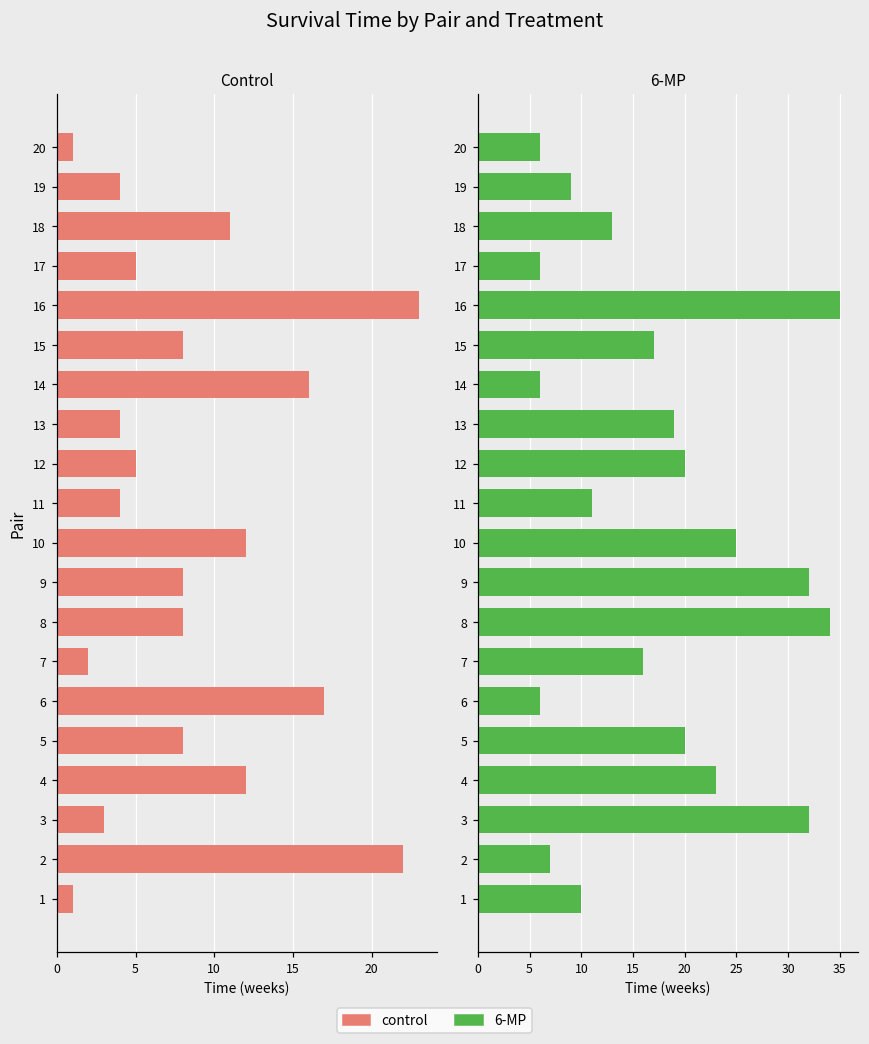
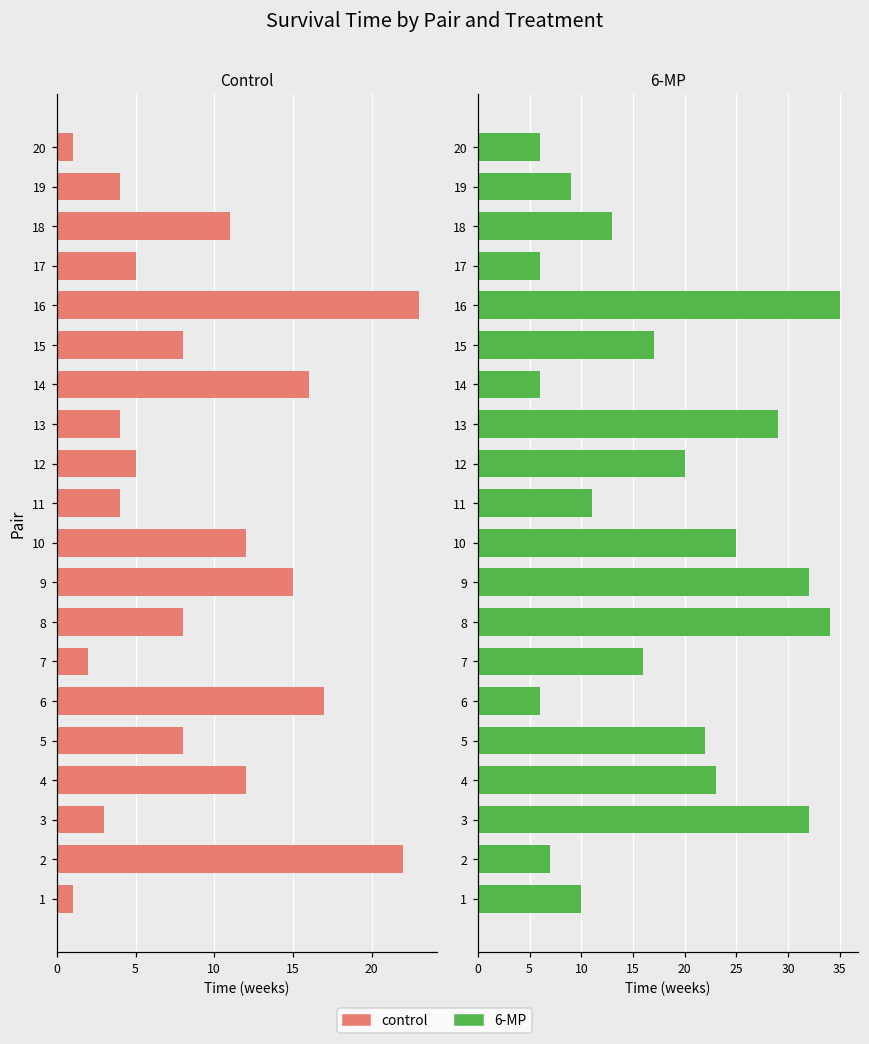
Control, 9: 8 -> 15
6-MP, 13: 19 -> 29
6-MP, 5: 20 -> 22
